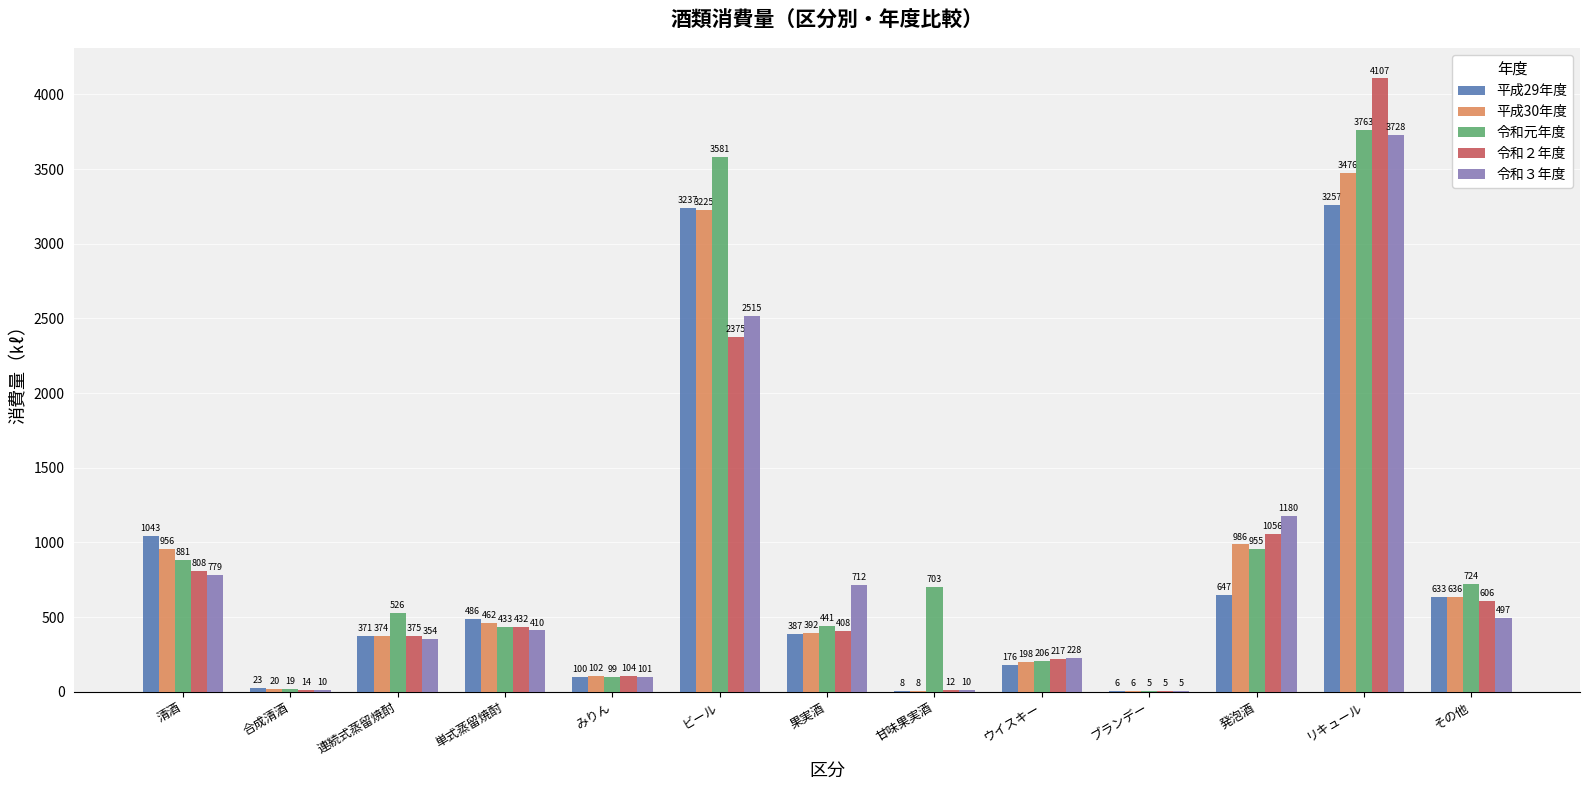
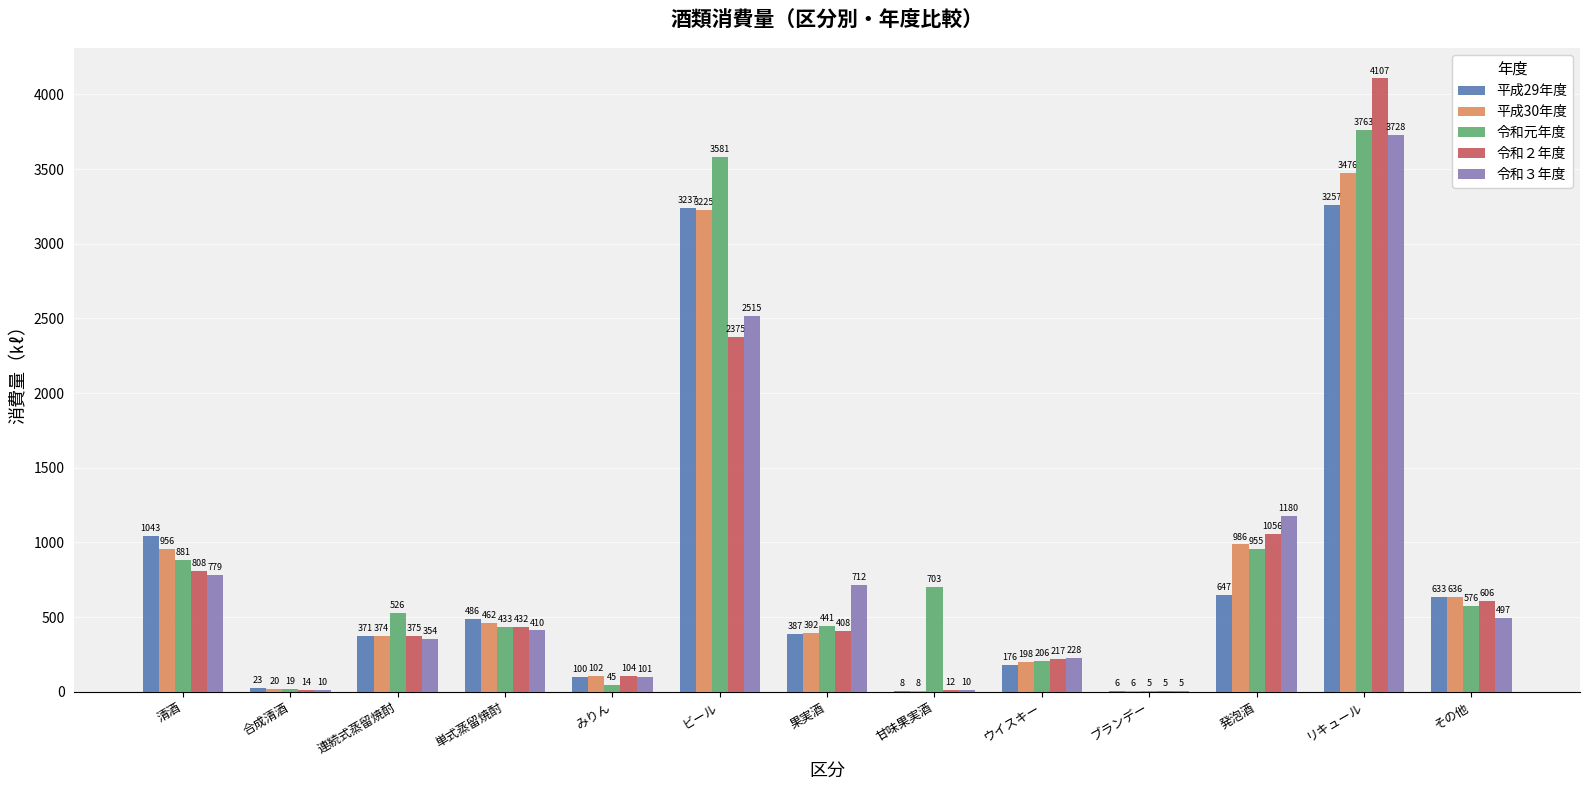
令和元年度, みりん: 99 -> 45
令和元年度, その他: 724 -> 576
